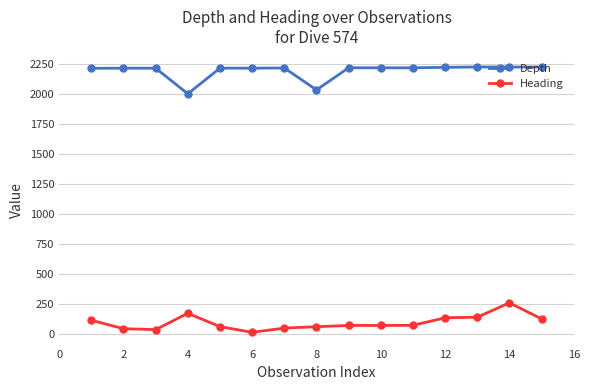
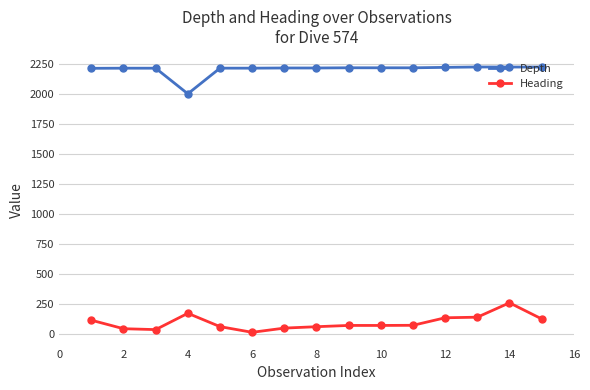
Depth, 8: 2030 -> 2220
